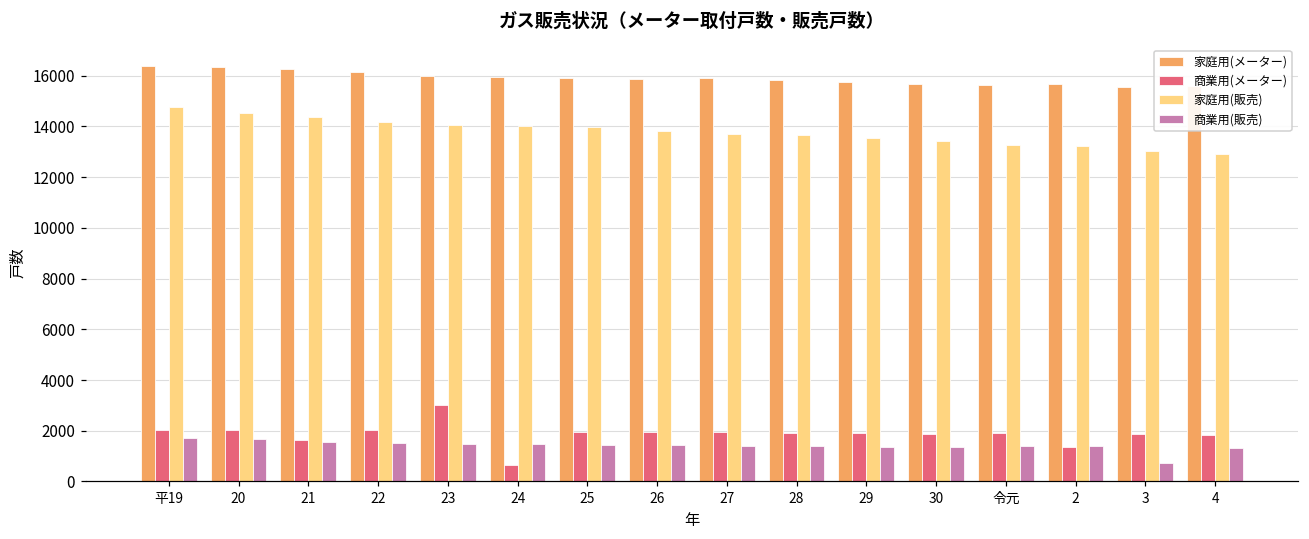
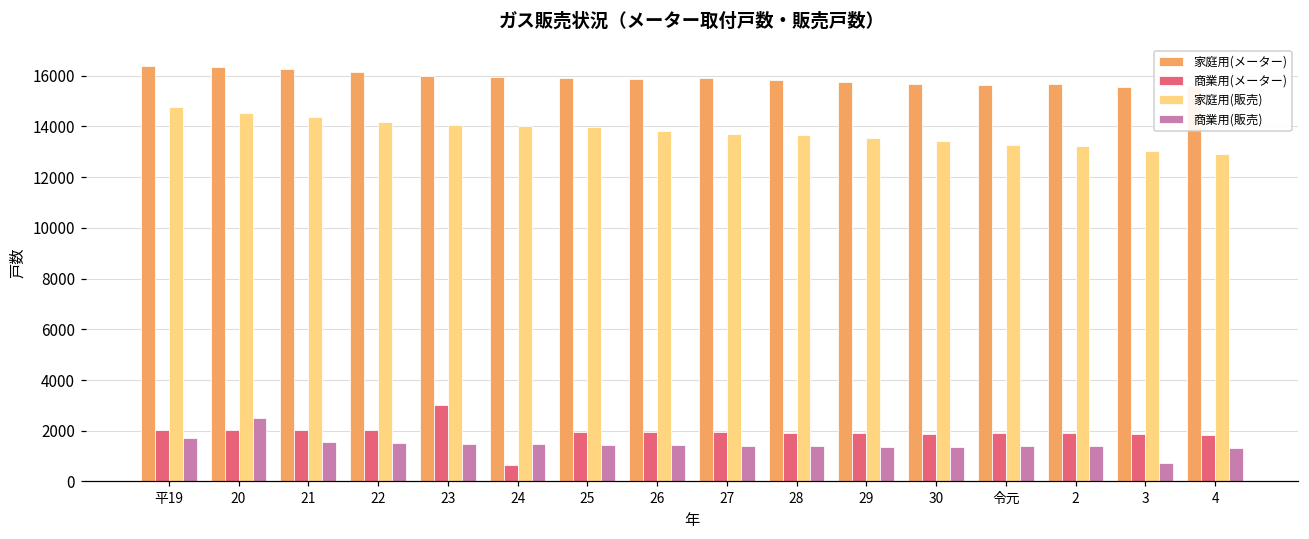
商業用(販売), 20: 1700 -> 2500
商業用(メーター), 21: 1600 -> 2000
商業用(メーター), 2: 1400 -> 1900
